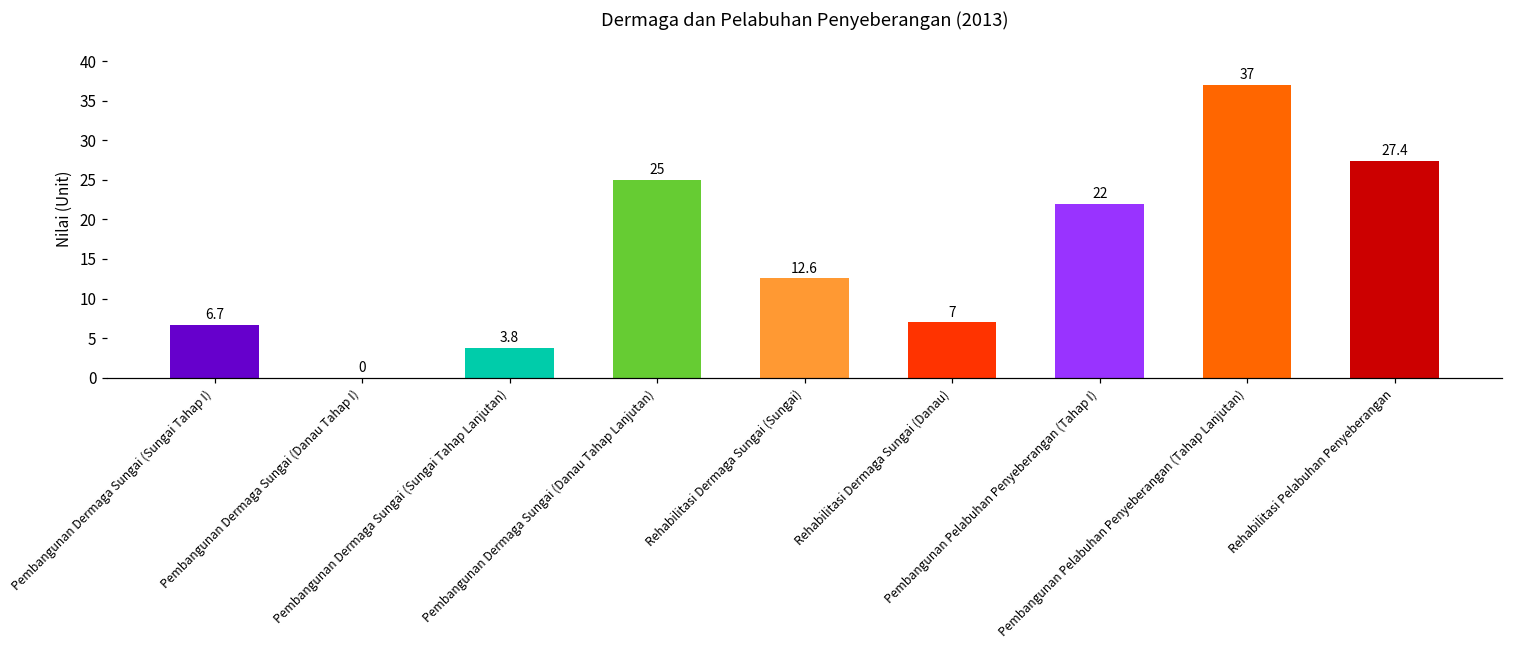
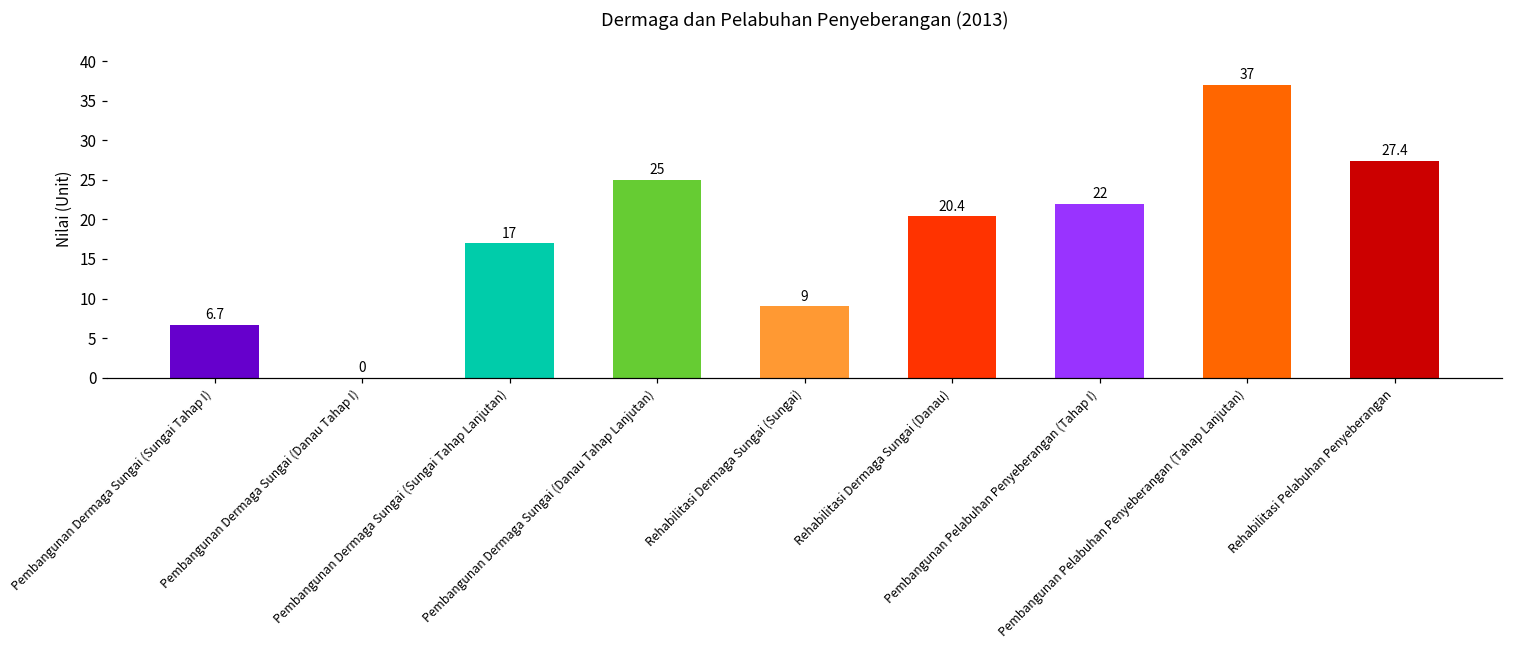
Pembangunan Dermaga Sungai (Sungai Tahap Lanjutan): 3.8 -> 17
Rehabilitasi Dermaga Sungai (Sungai): 12.6 -> 9
Rehabilitasi Dermaga Sungai (Danau): 7 -> 20.4
